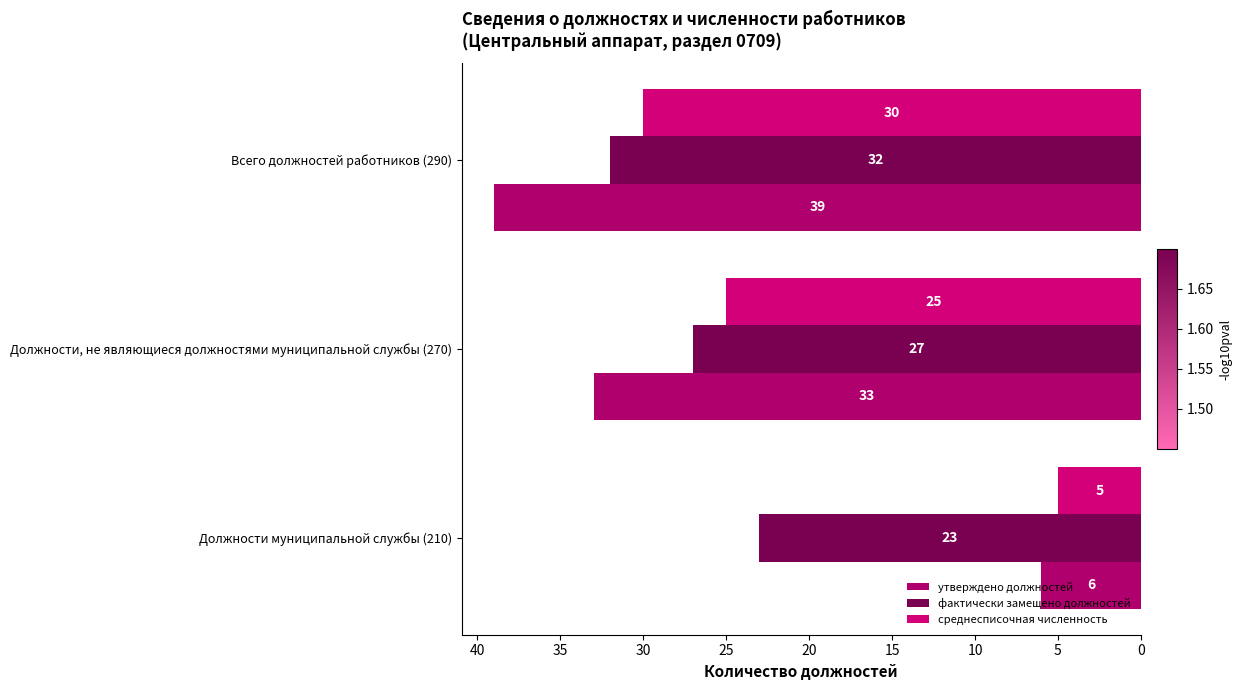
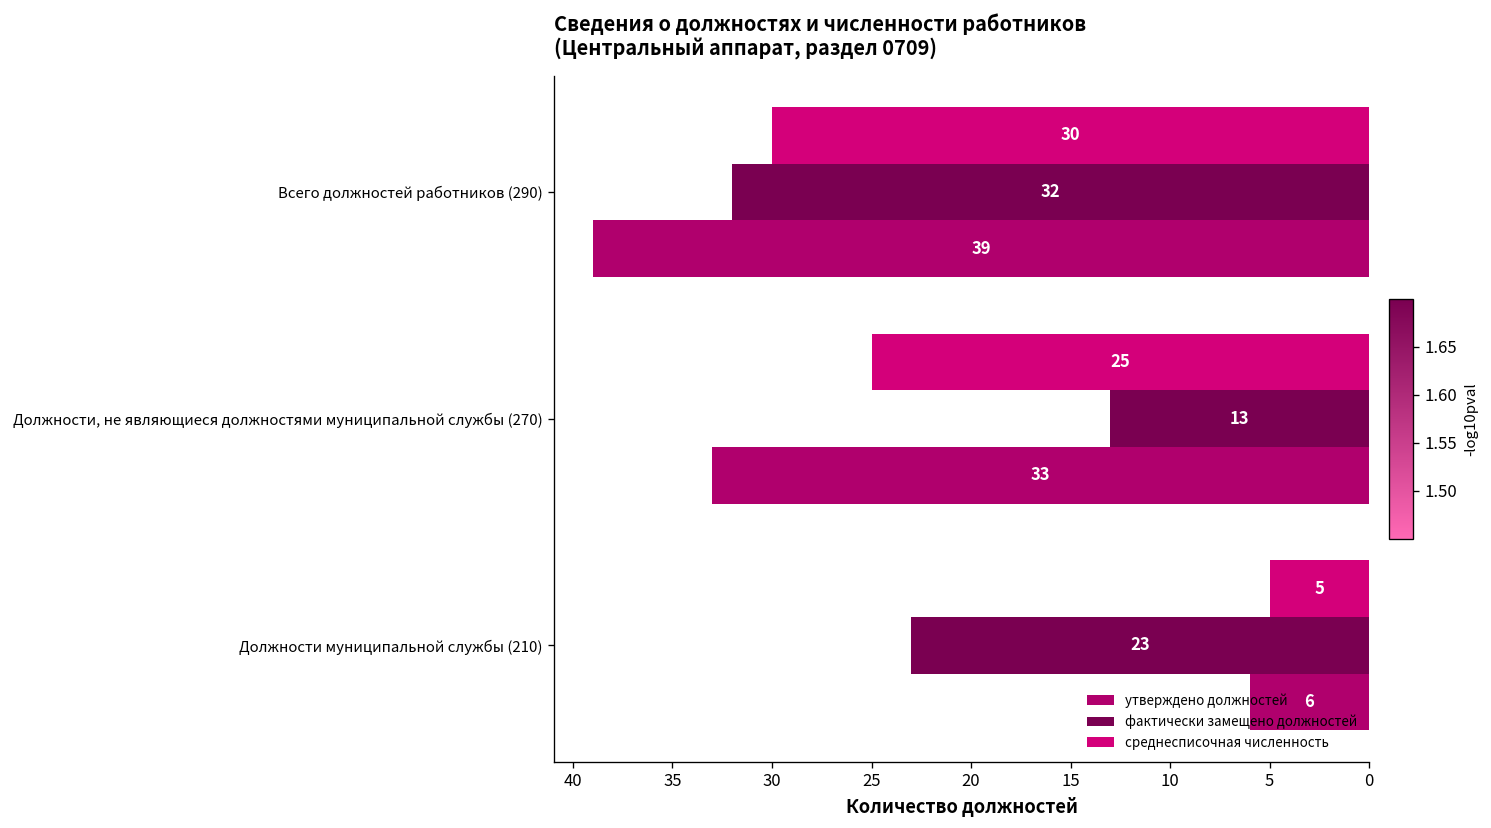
фактически замещено должностей, Должности, не являющиеся должностями муниципальной службы (270): 27 -> 13
